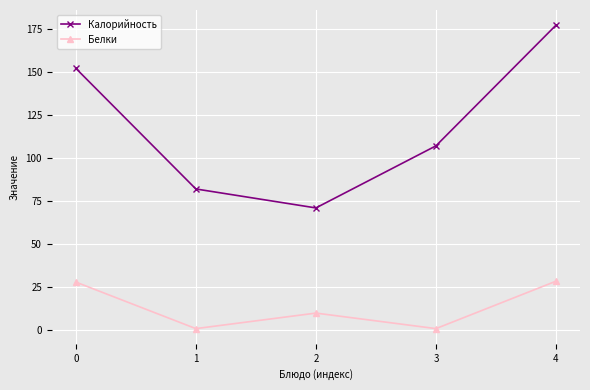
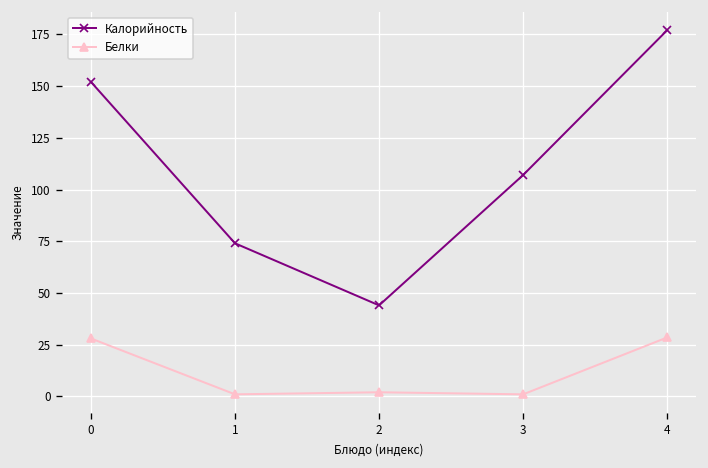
Калорийность, 1: 82 -> 74
Калорийность, 2: 71 -> 44
Белки, 2: 10 -> 2
